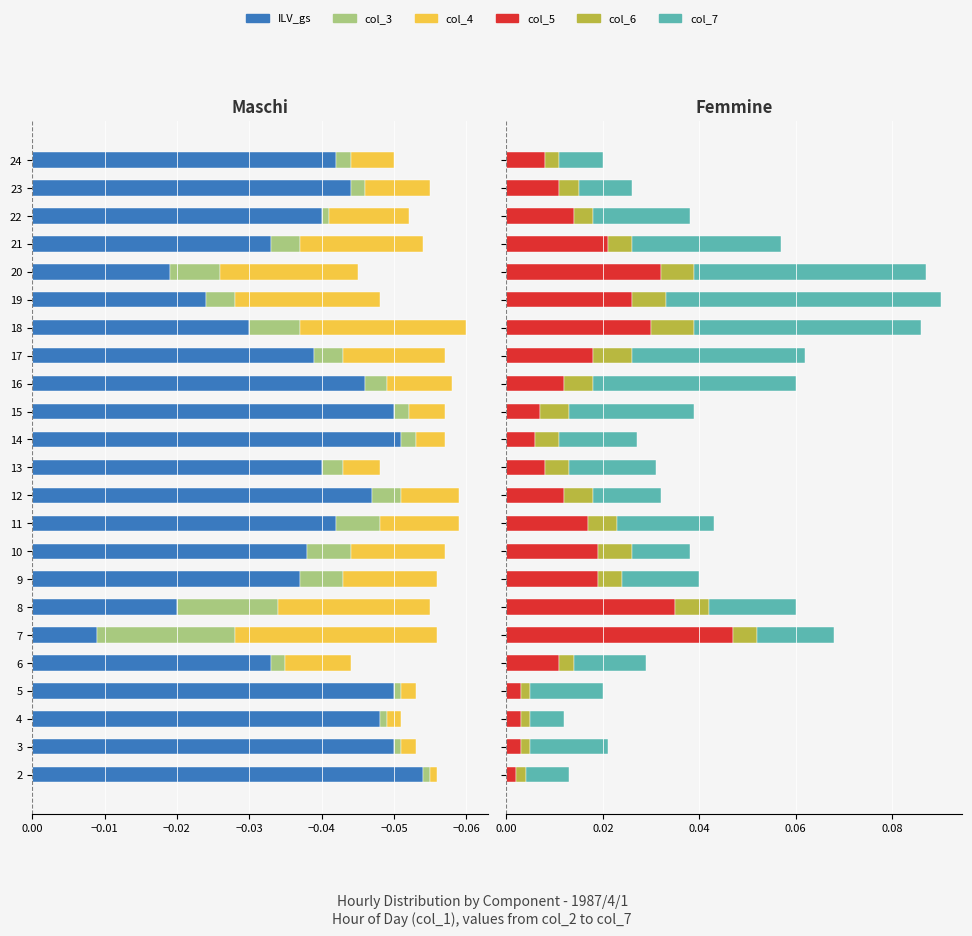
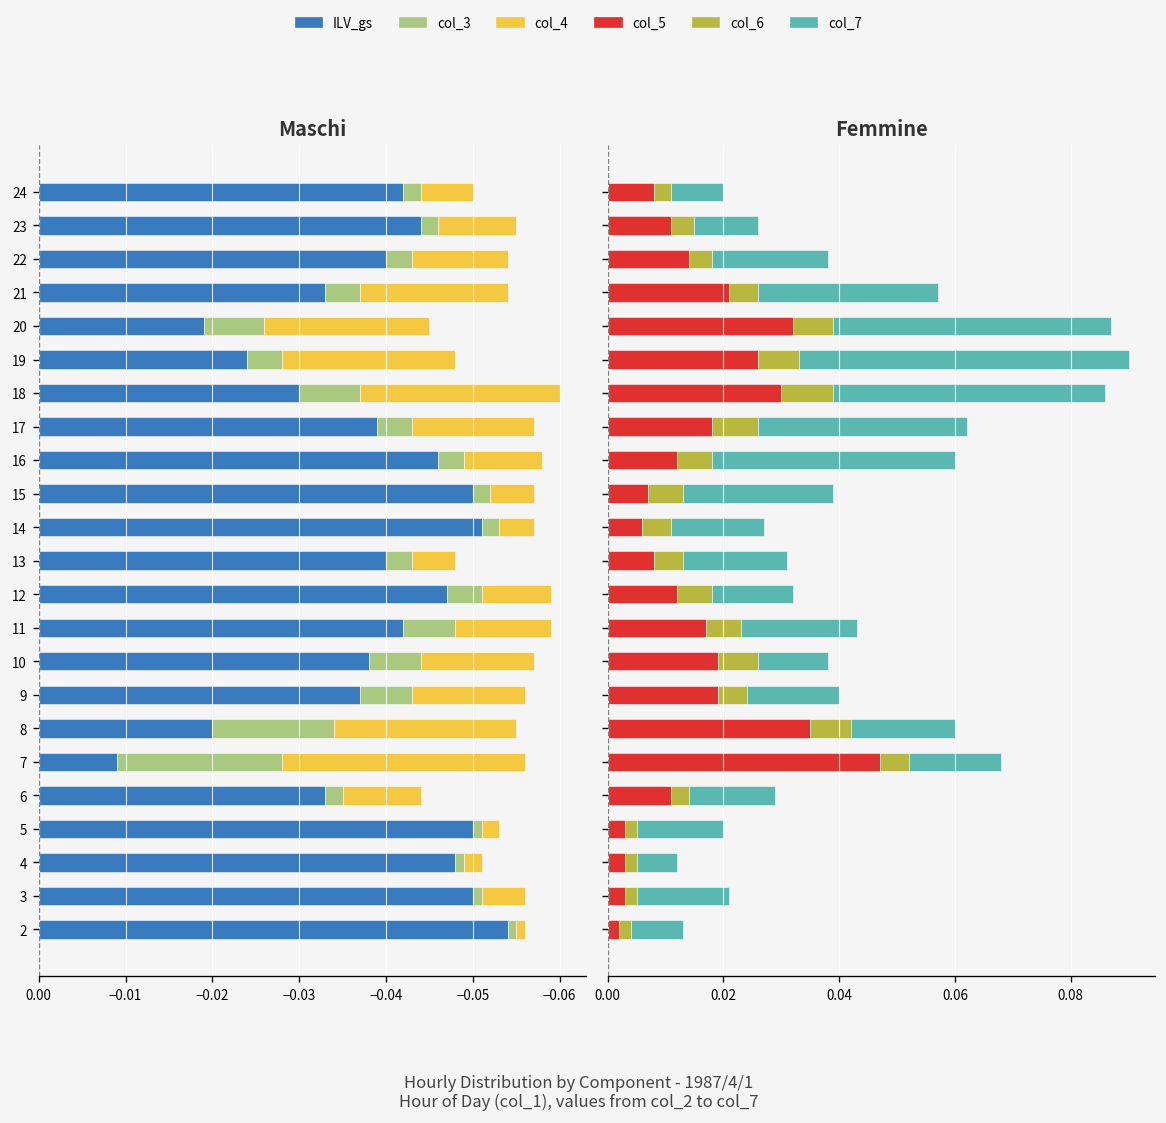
Maschi, col_3, 22: -0.001 -> -0.003
Maschi, col_4, 3: -0.002 -> -0.005
